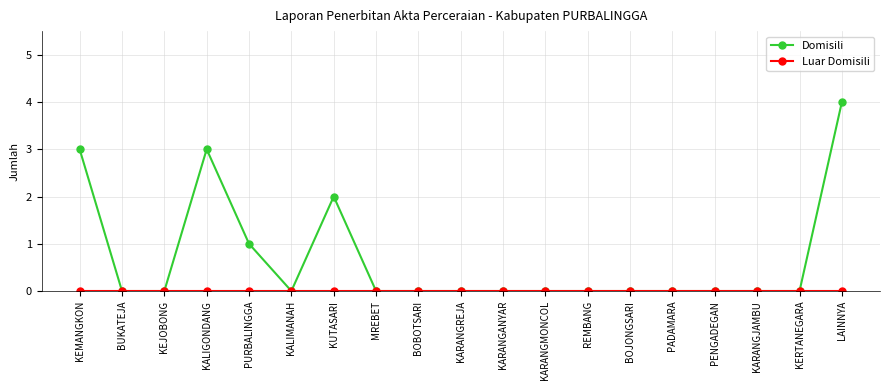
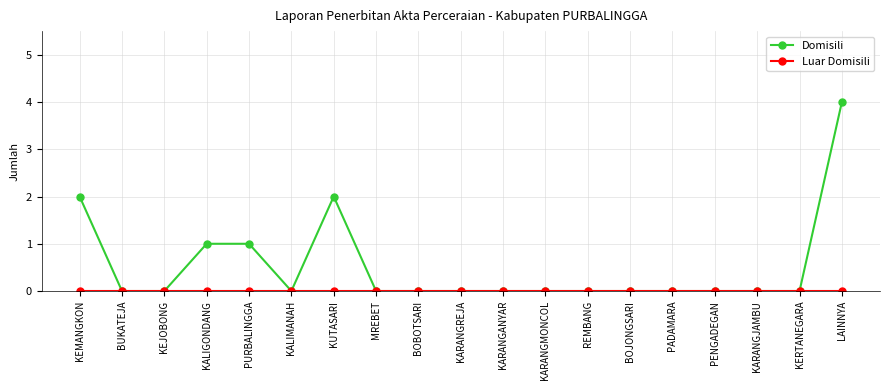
Domisili, KEMANGKON: 3 -> 2
Domisili, KALIGONDANG: 3 -> 1
